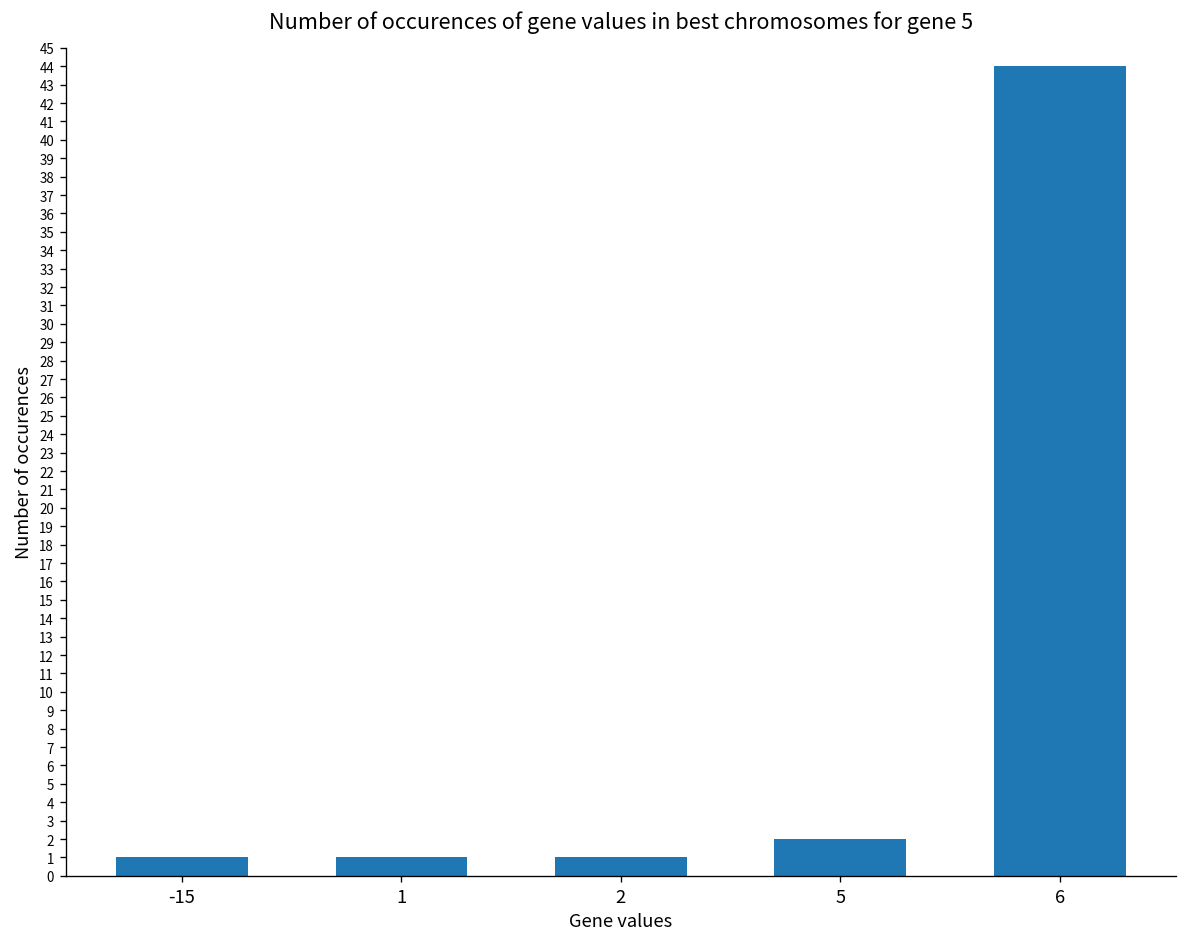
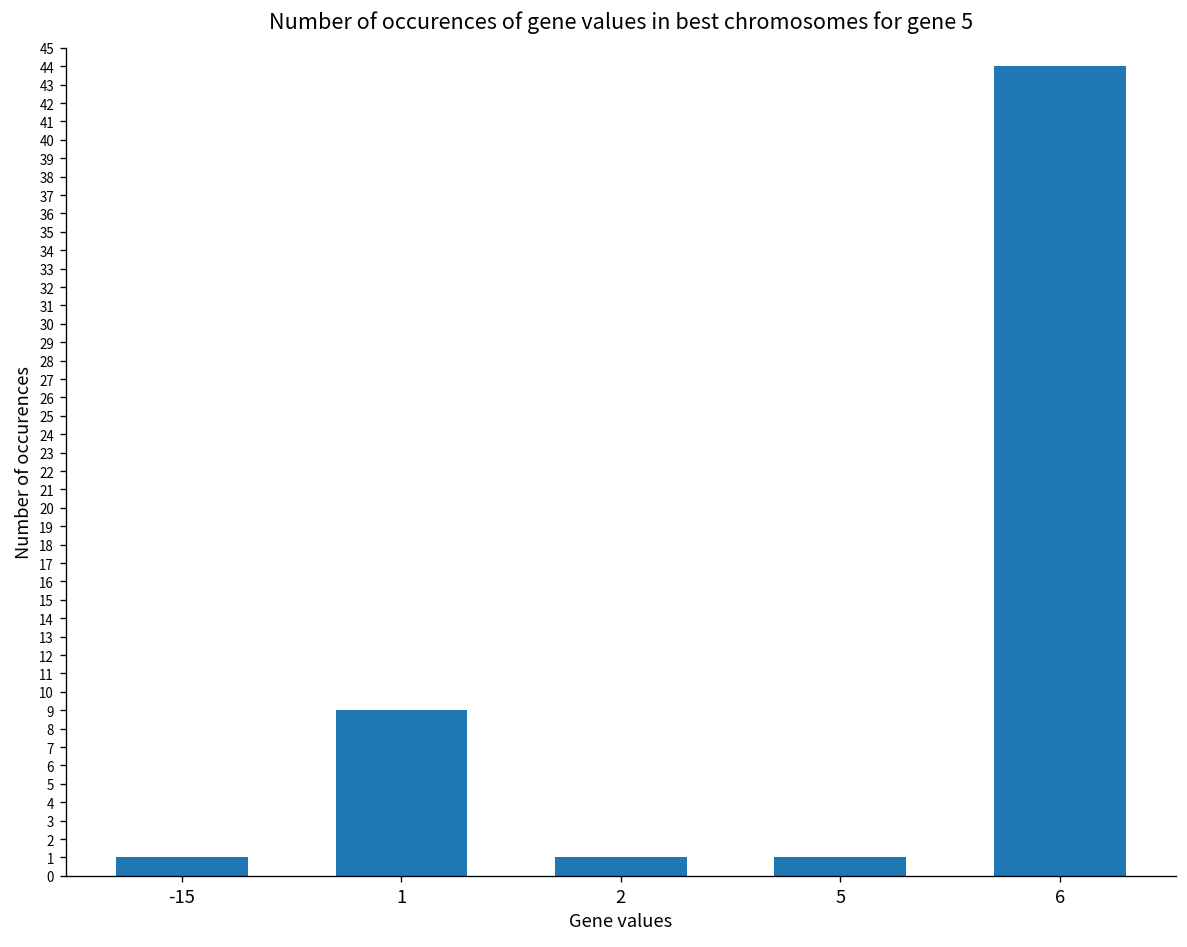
1: 1 -> 9
5: 2 -> 1
